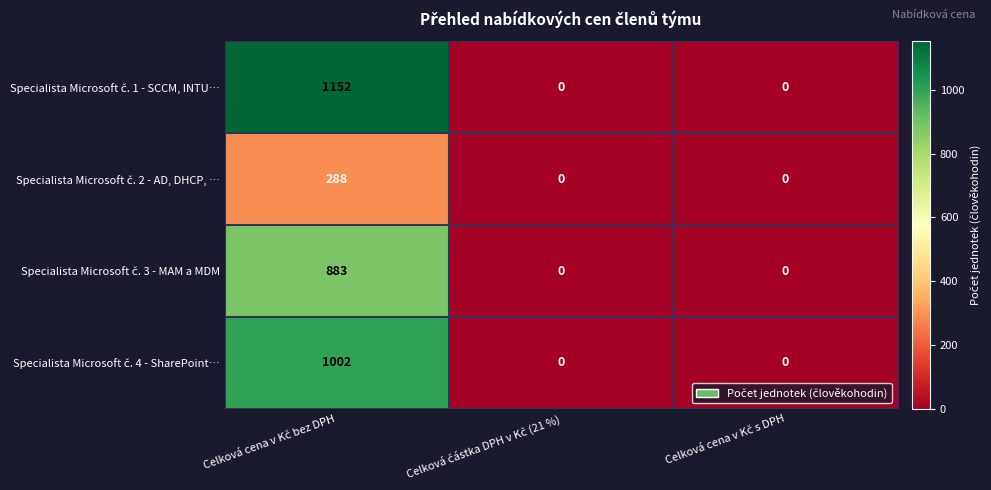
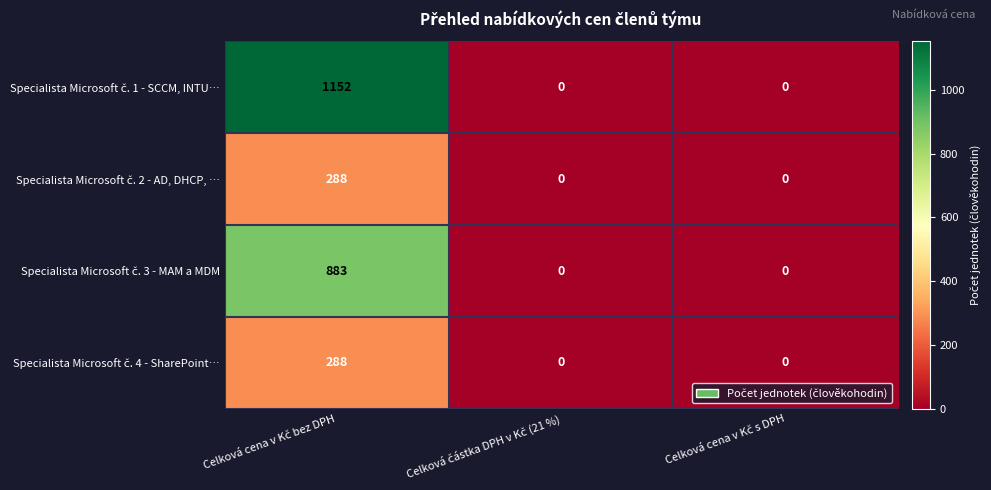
Specialista Microsoft č. 4 - SharePoint…, Celková cena v Kč bez DPH: 1002 -> 288
